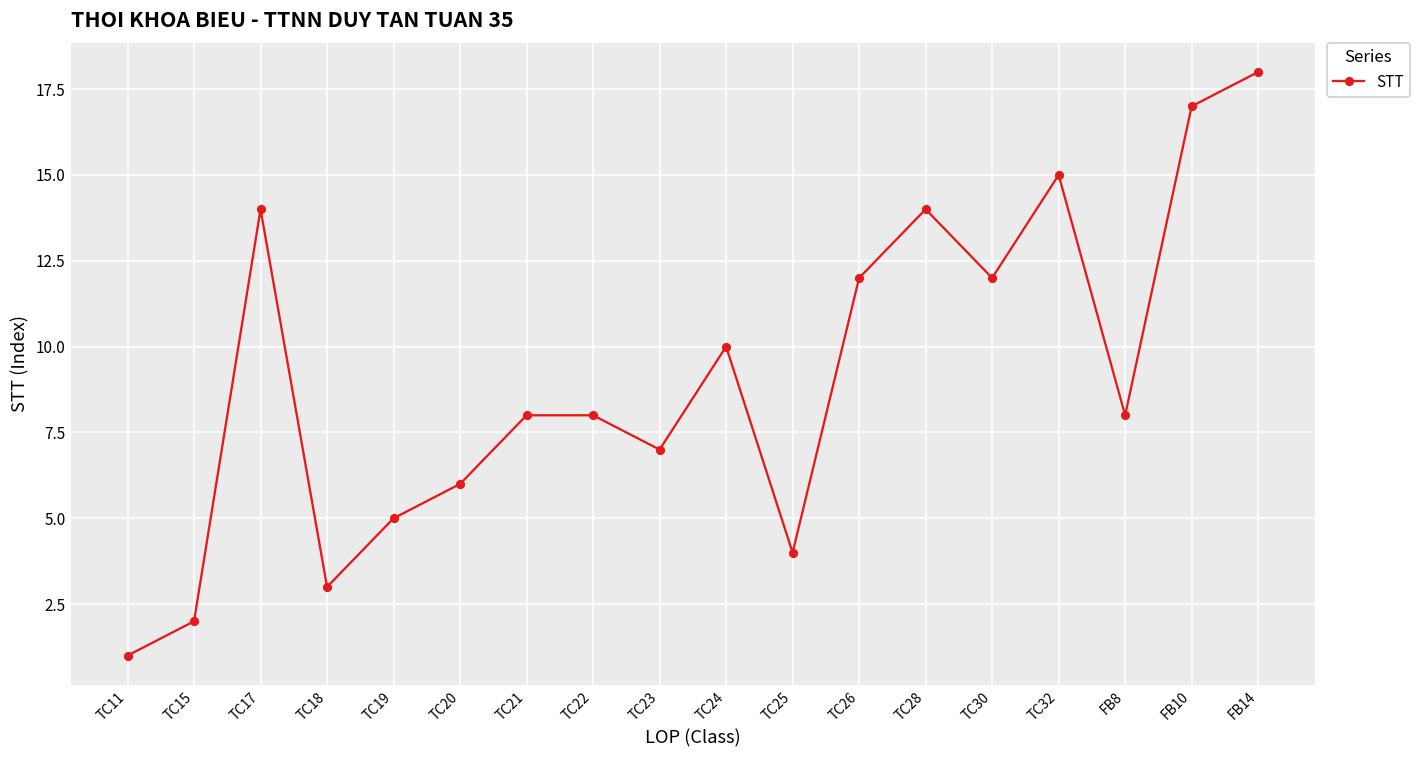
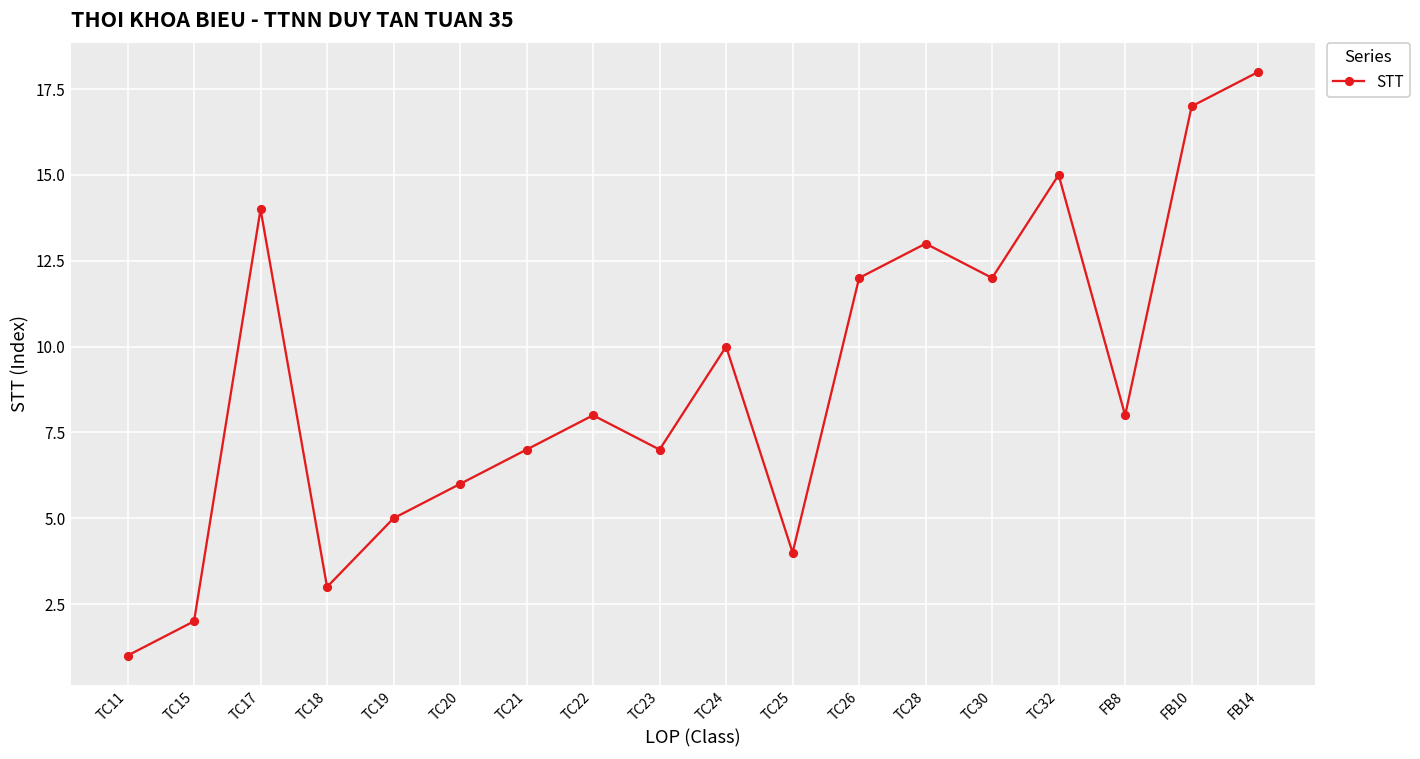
TC21: 8 -> 7
TC28: 14 -> 13
